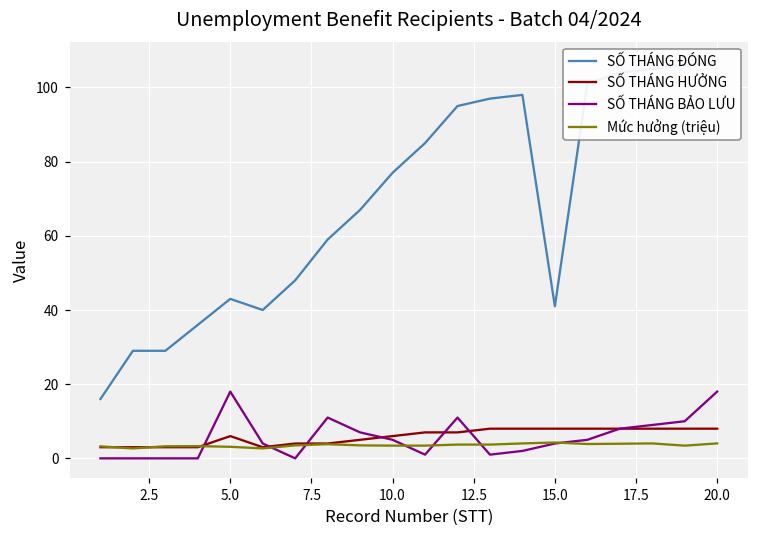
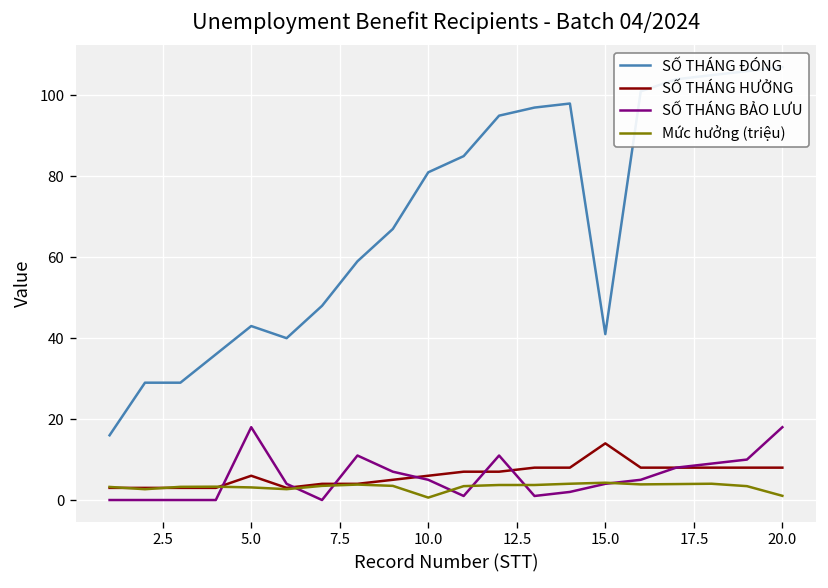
SỐ THÁNG ĐÓNG, 10.0: 77 -> 81
Mức hưởng (triệu), 10.0: 3 -> 1
SỐ THÁNG HƯỞNG, 15.0: 8 -> 14
Mức hưởng (triệu), 20.0: 4 -> 1
